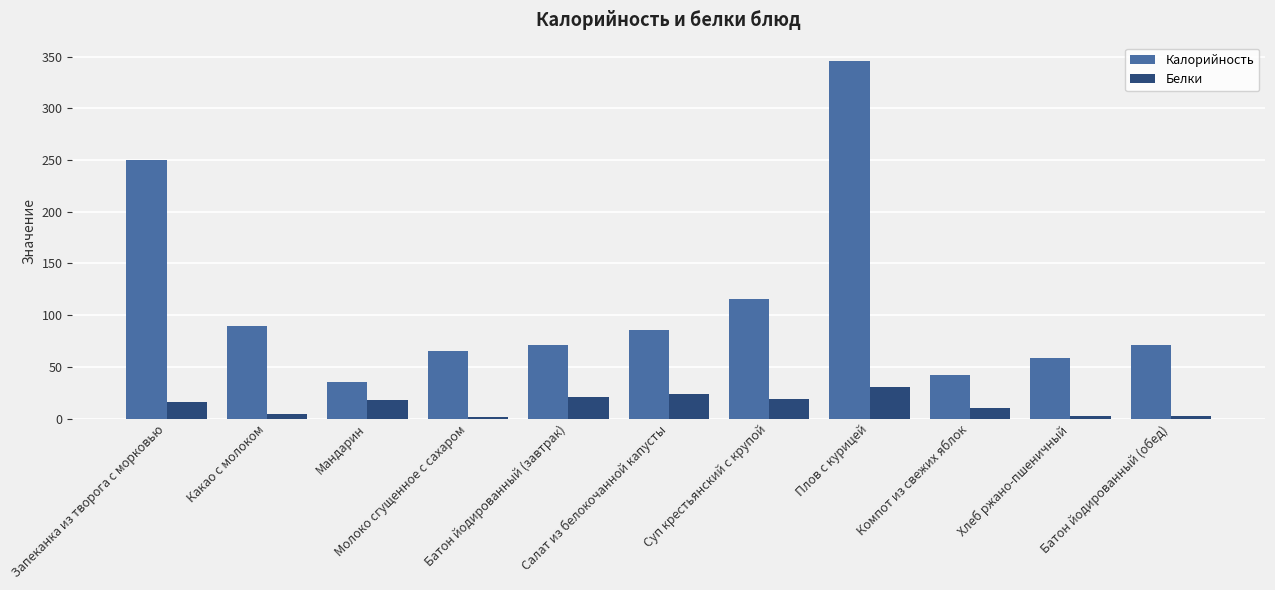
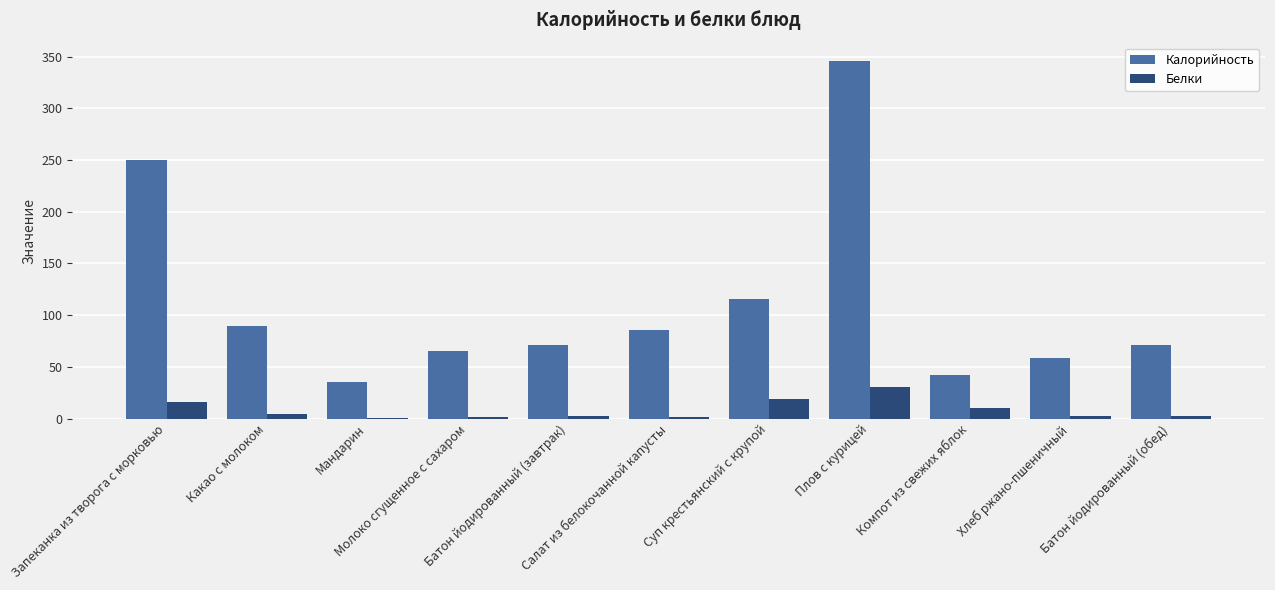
Белки, Мандарин: 18 -> 1
Белки, Батон йодированный (завтрак): 21 -> 2
Белки, Салат из белокочанной капусты: 24 -> 2
